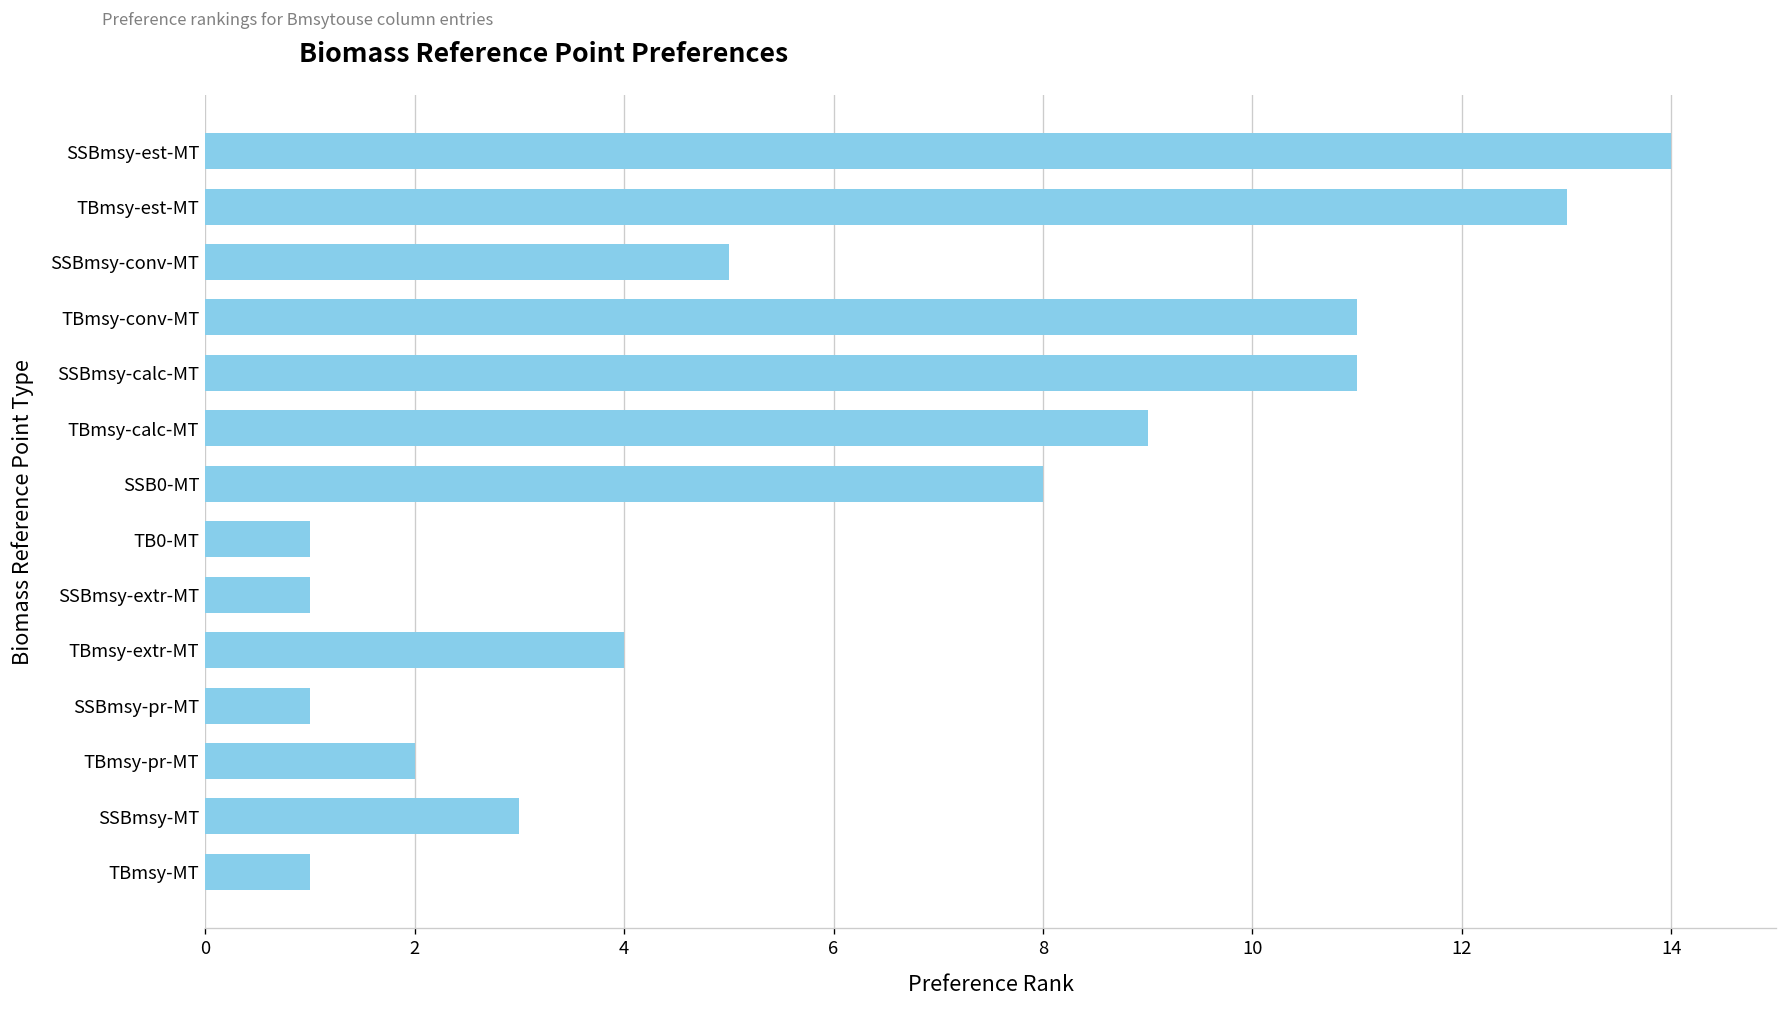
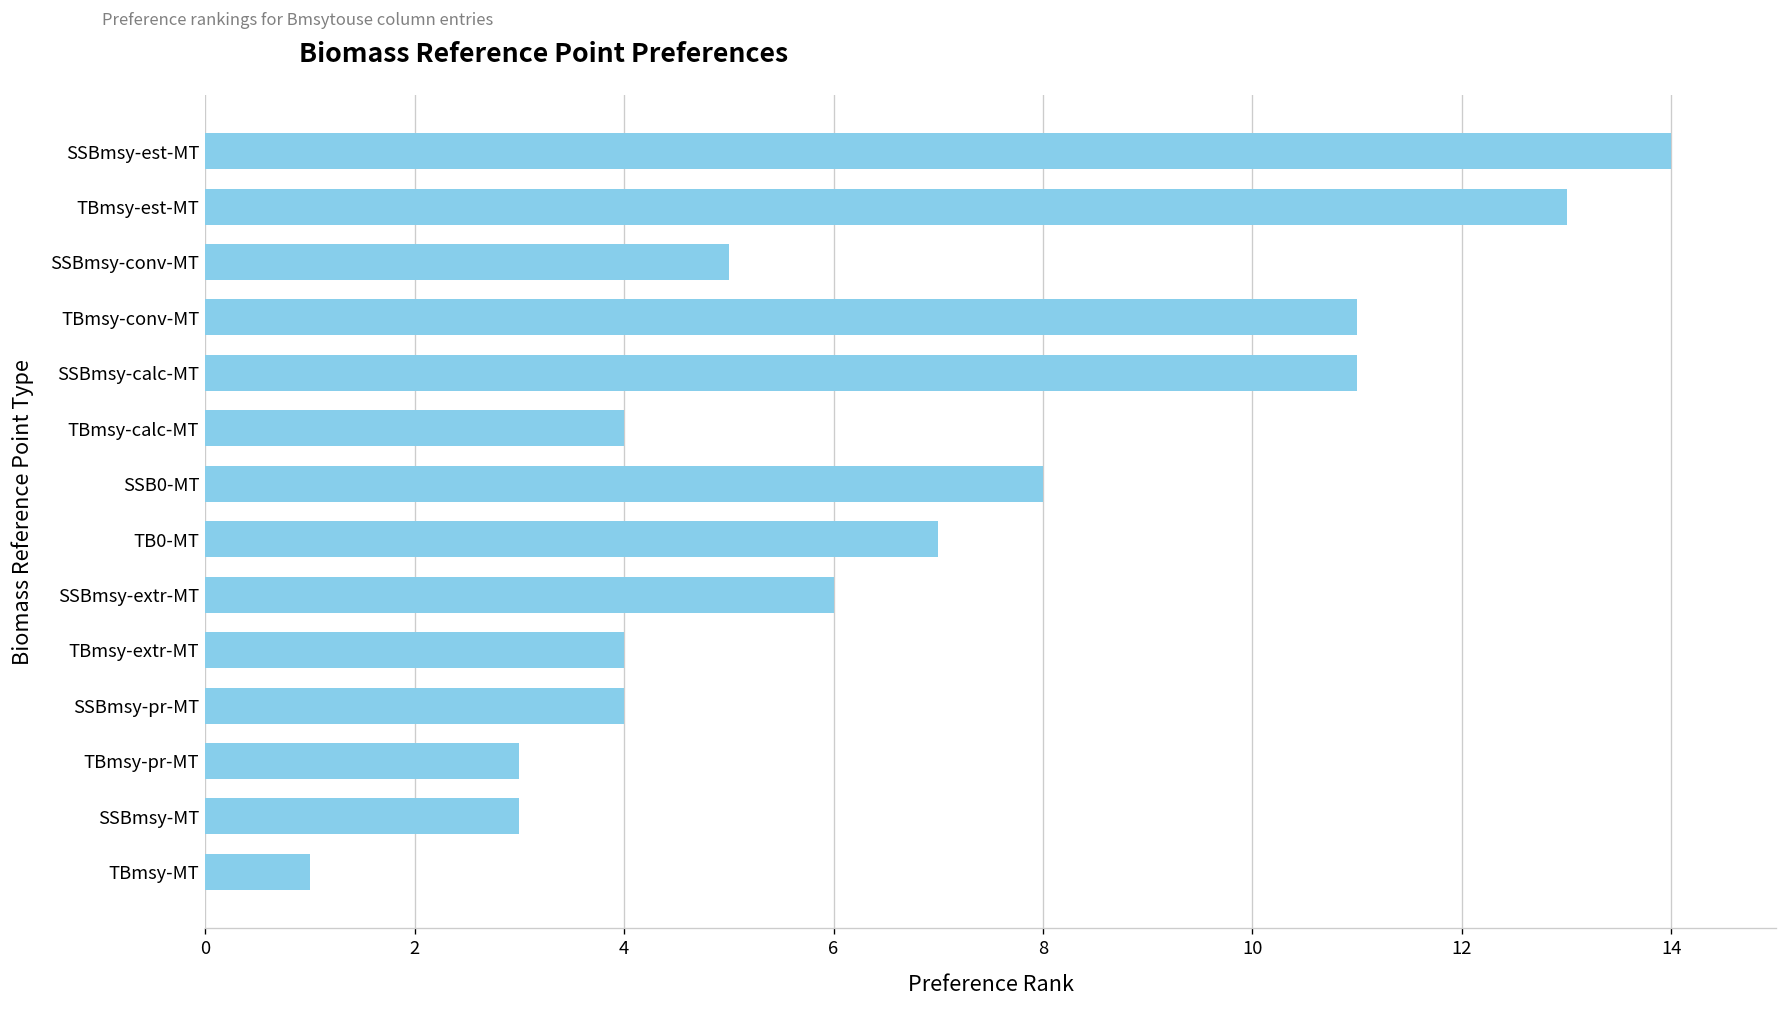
TBmsy-calc-MT: 9 -> 4
TB0-MT: 1 -> 7
SSBmsy-extr-MT: 1 -> 6
SSBmsy-pr-MT: 1 -> 4
TBmsy-pr-MT: 2 -> 3
